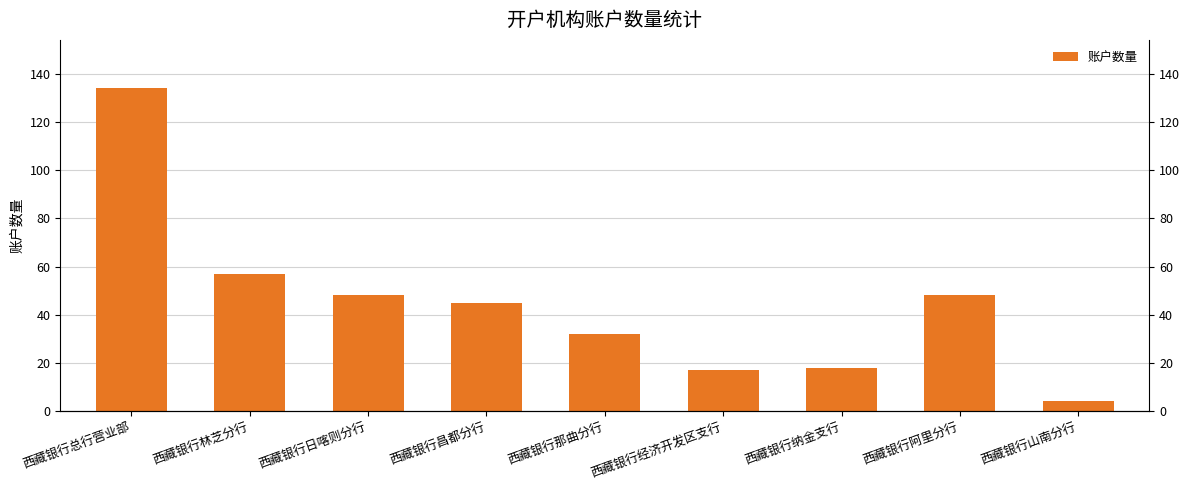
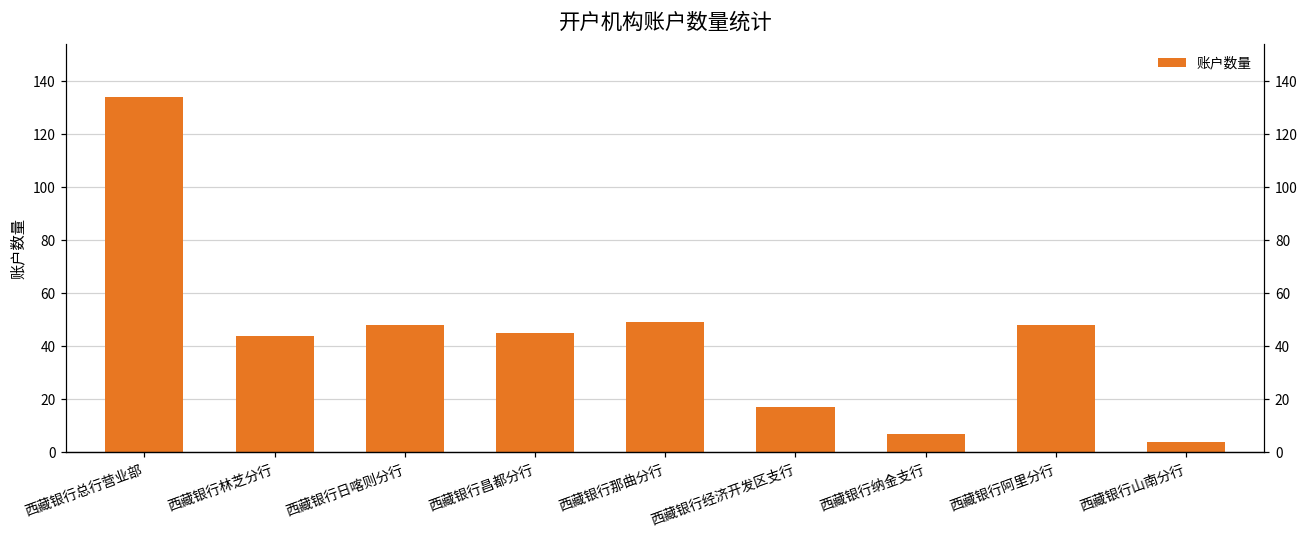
西藏银行林芝分行: 57 -> 44
西藏银行那曲分行: 32 -> 49
西藏银行纳金支行: 18 -> 7
